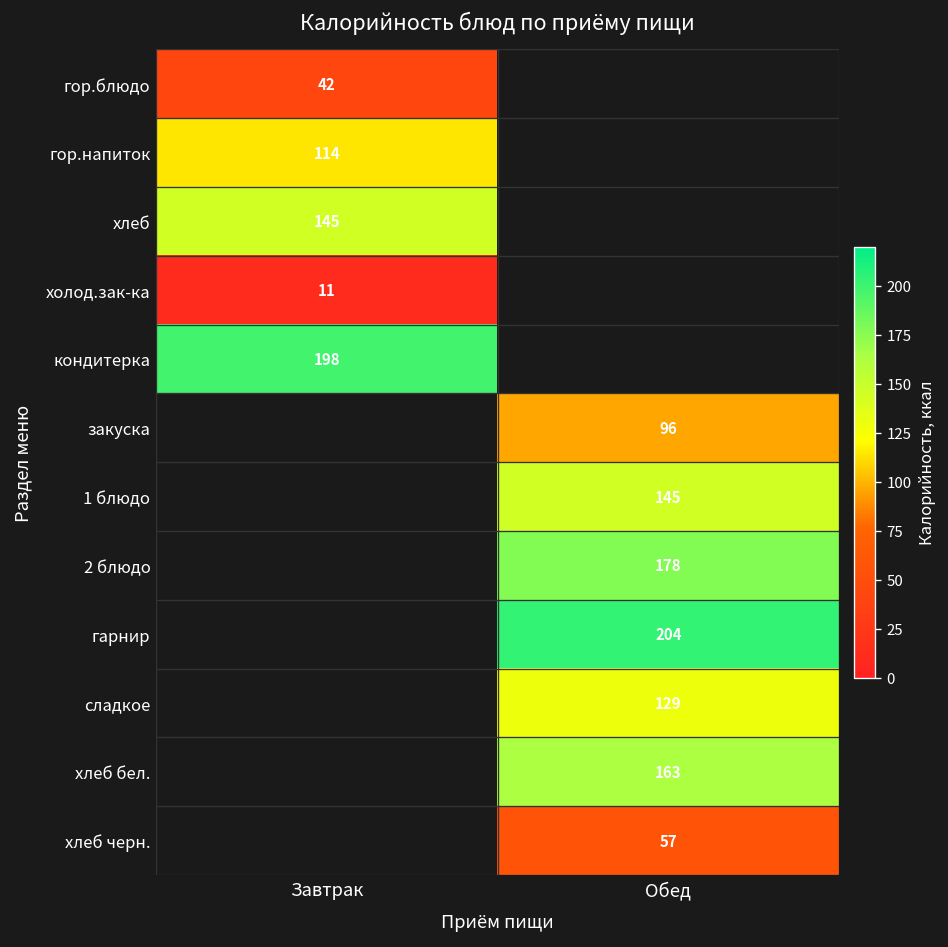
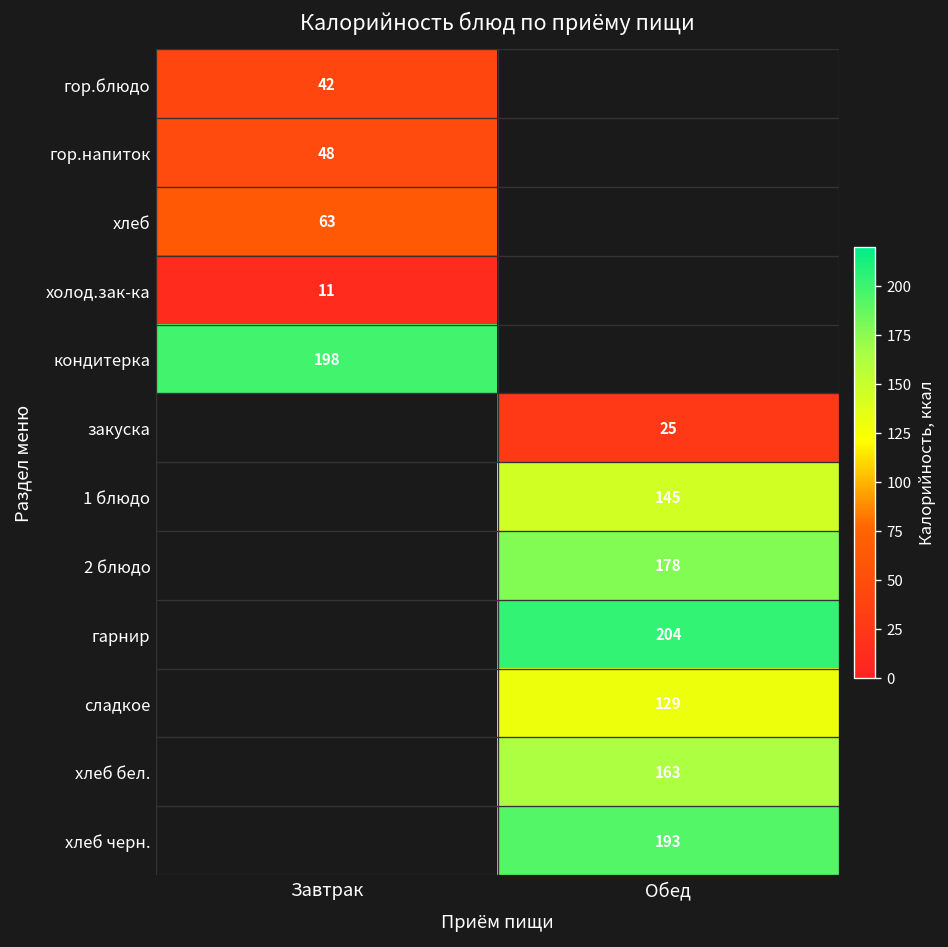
гор.напиток, Завтрак: 114 -> 48
хлеб, Завтрак: 145 -> 63
закуска, Обед: 96 -> 25
хлеб черн., Обед: 57 -> 193
